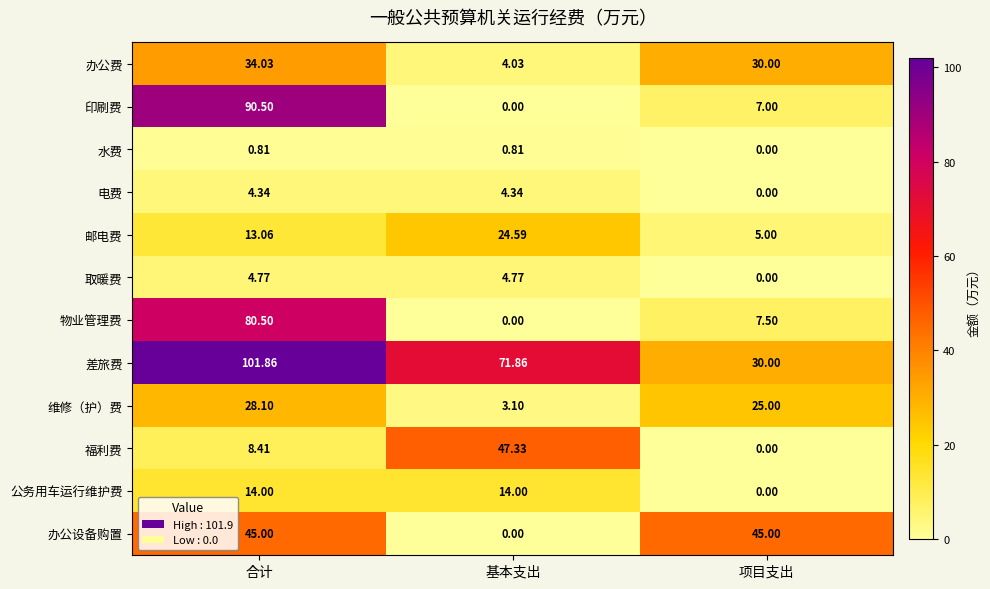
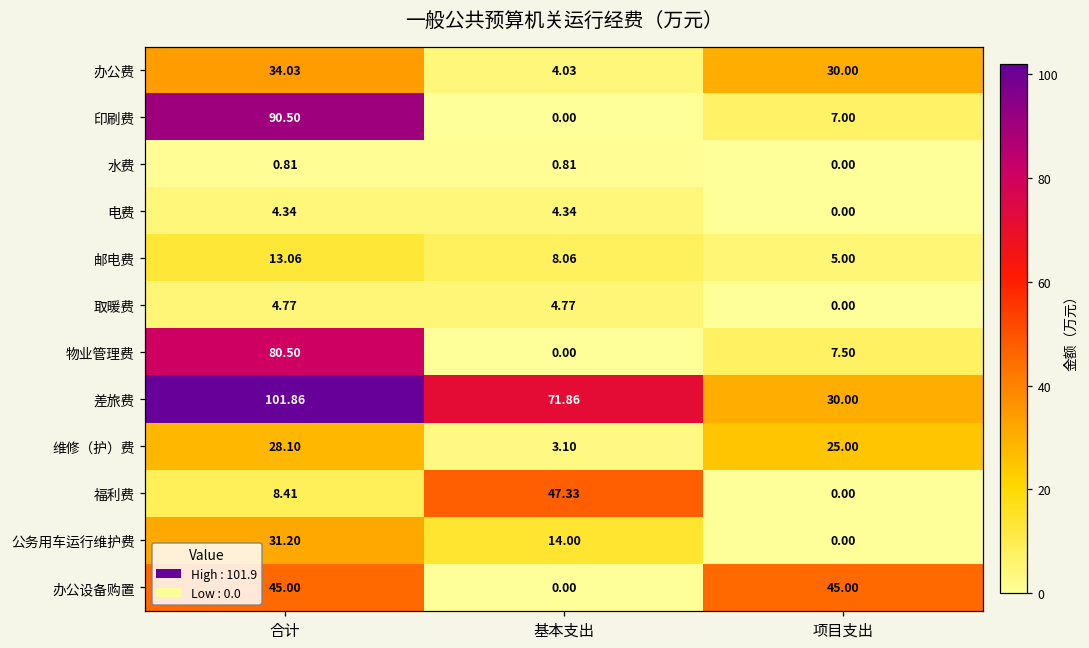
邮电费, 基本支出: 24.59 -> 8.06
公务用车运行维护费, 合计: 14.00 -> 31.20
